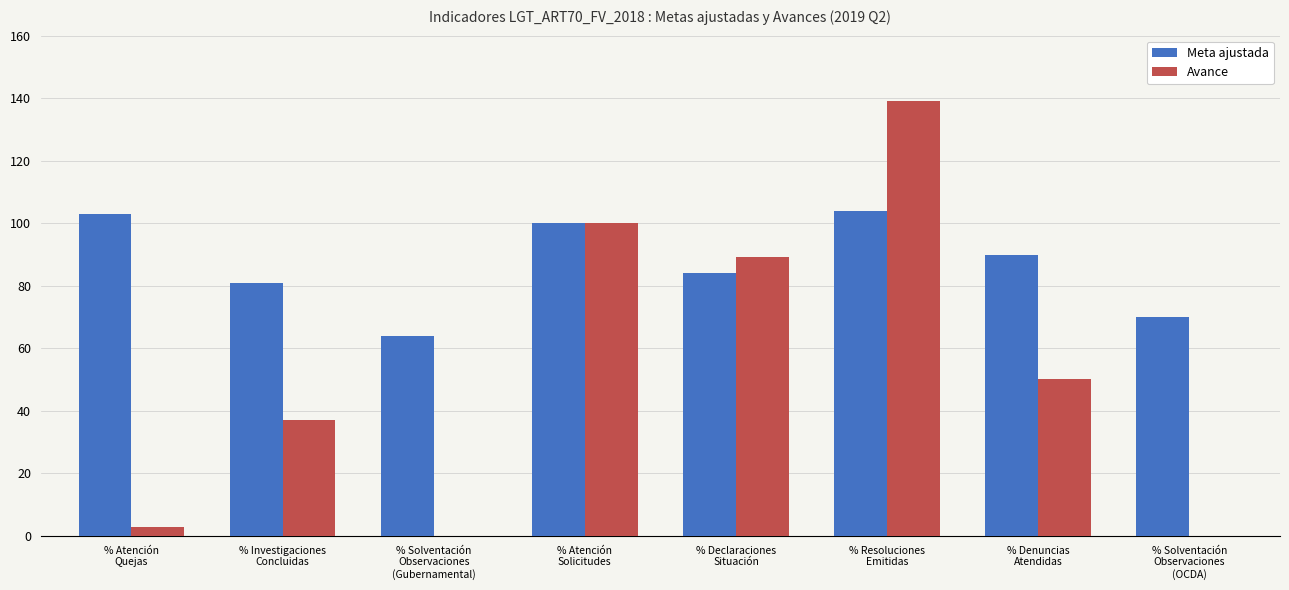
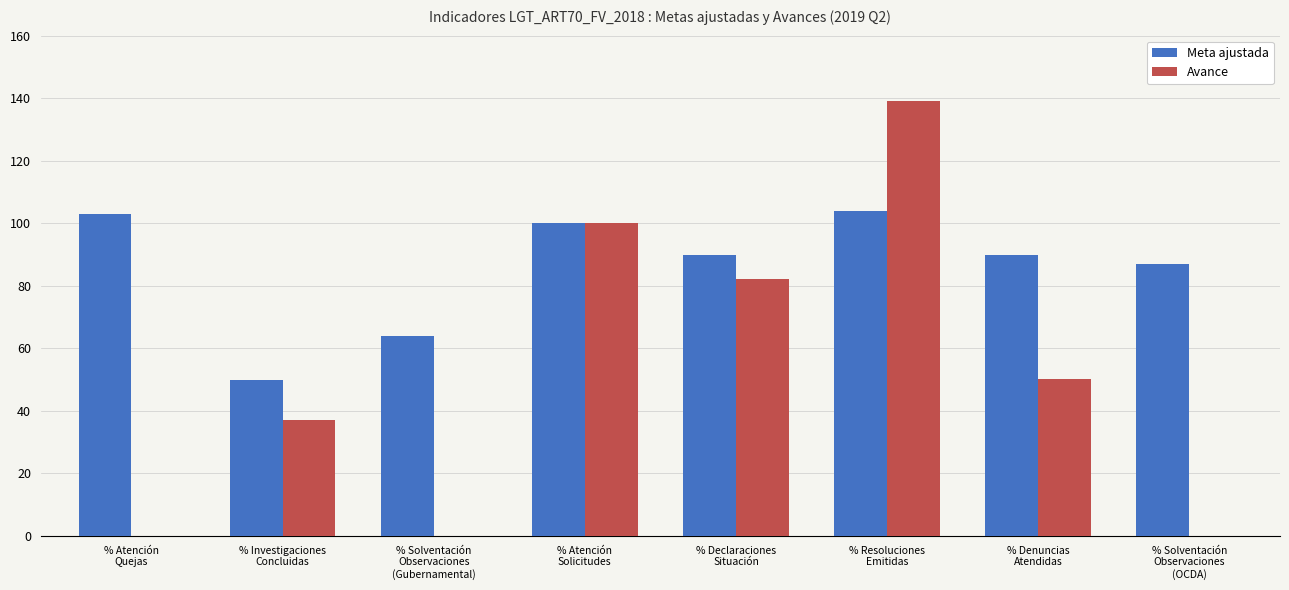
Avance, % Atención Quejas: 3 -> 0
Meta ajustada, % Investigaciones Concluidas: 81 -> 50
Meta ajustada, % Declaraciones Situación: 84 -> 90
Avance, % Declaraciones Situación: 89 -> 82
Meta ajustada, % Solventación Observaciones (OCDA): 70 -> 87
